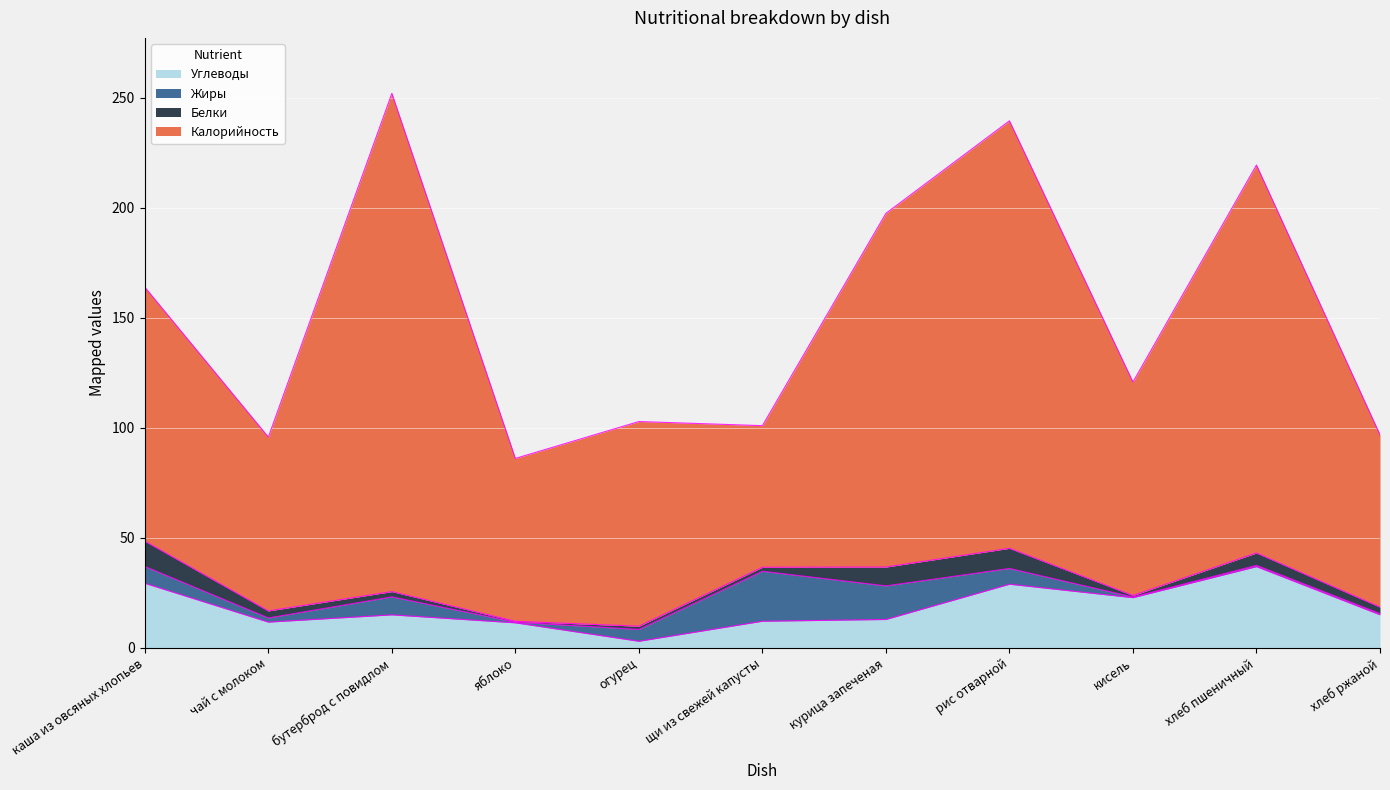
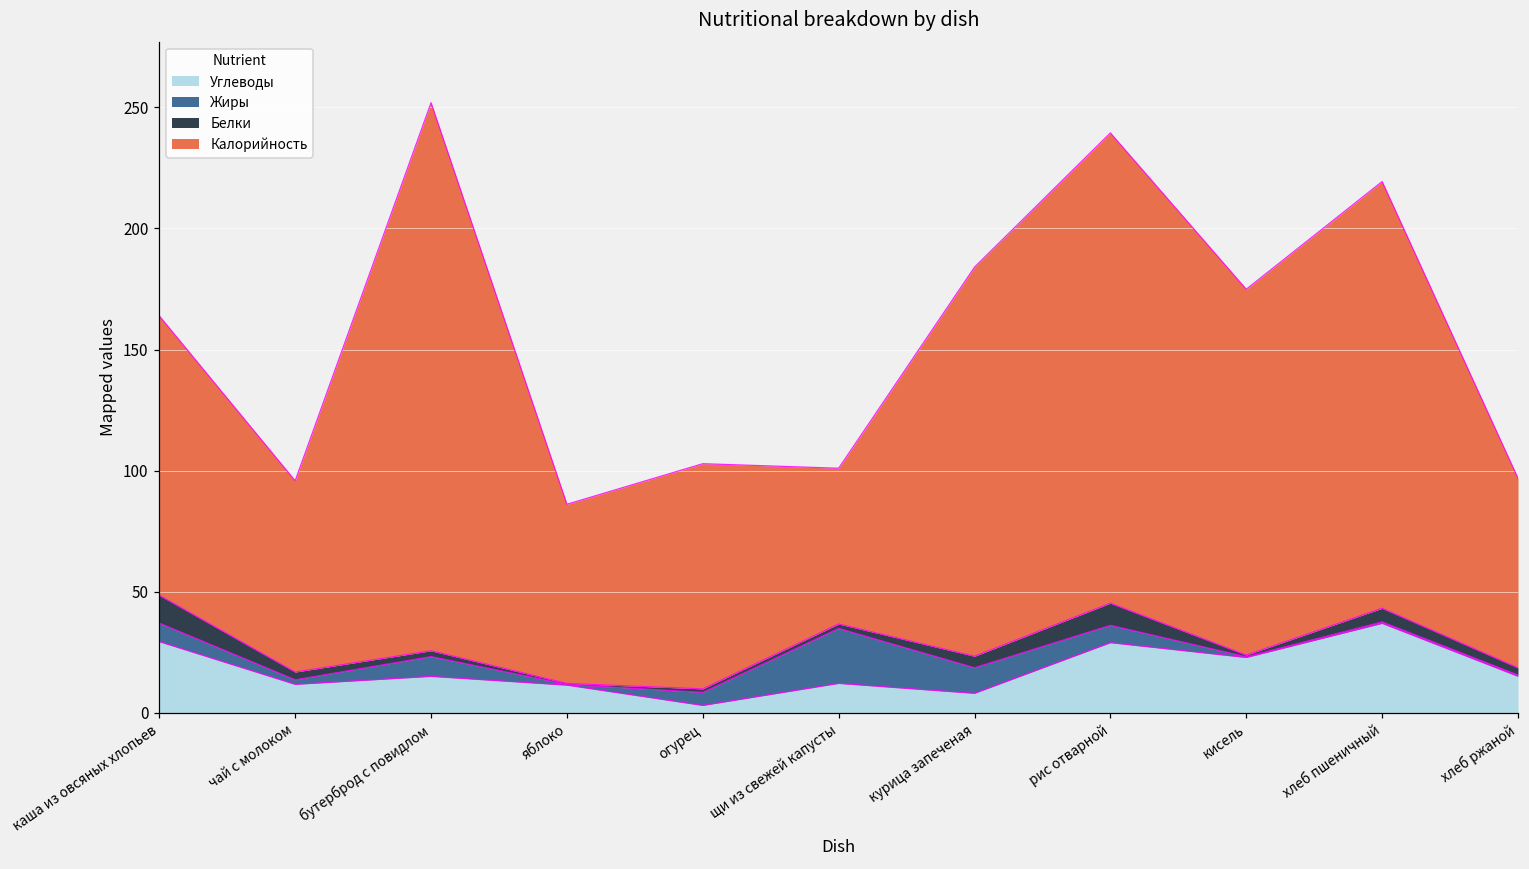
Углеводы, курица запеченая: 13 -> 8
Жиры, курица запеченая: 15 -> 11
Белки, курица запеченая: 9 -> 5
Калорийность, кисель: 97 -> 151
